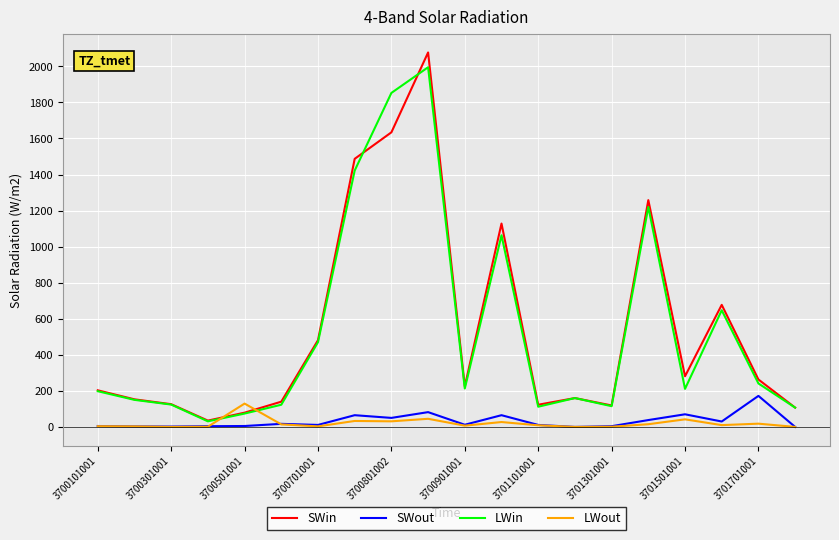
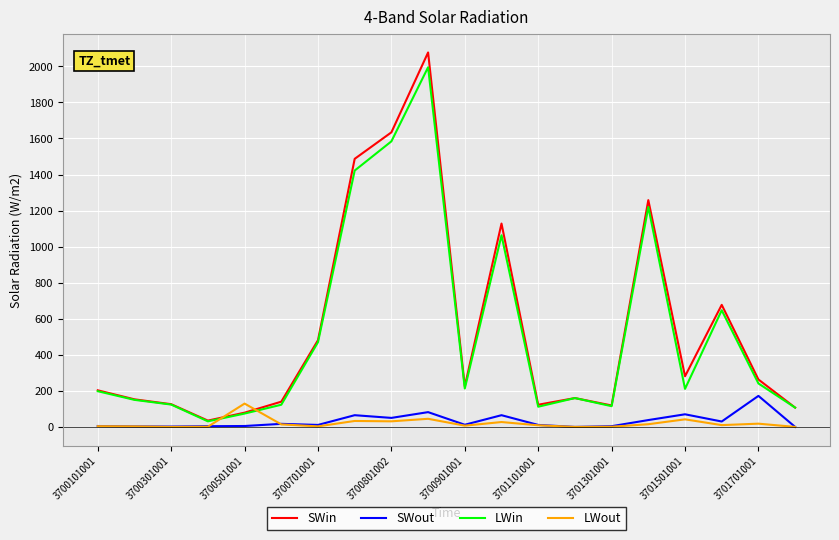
LWin, 3700801002: 1850 -> 1580
